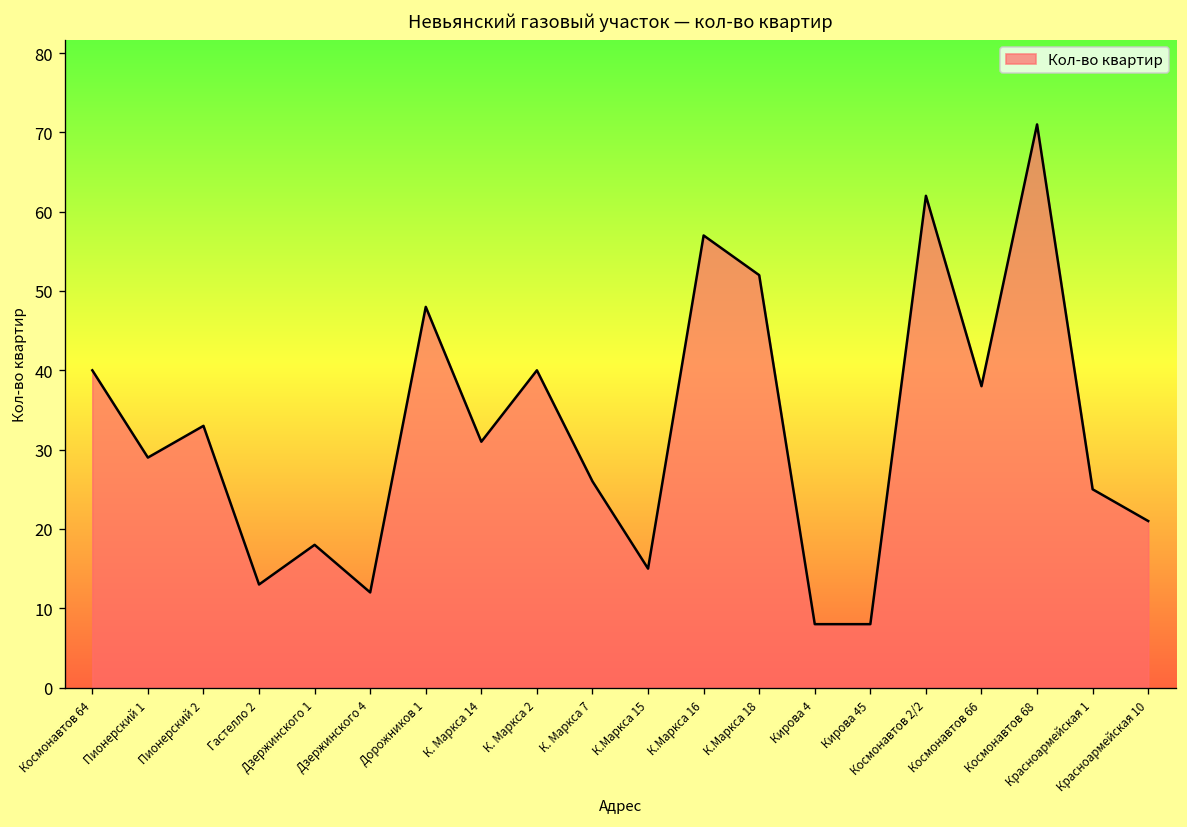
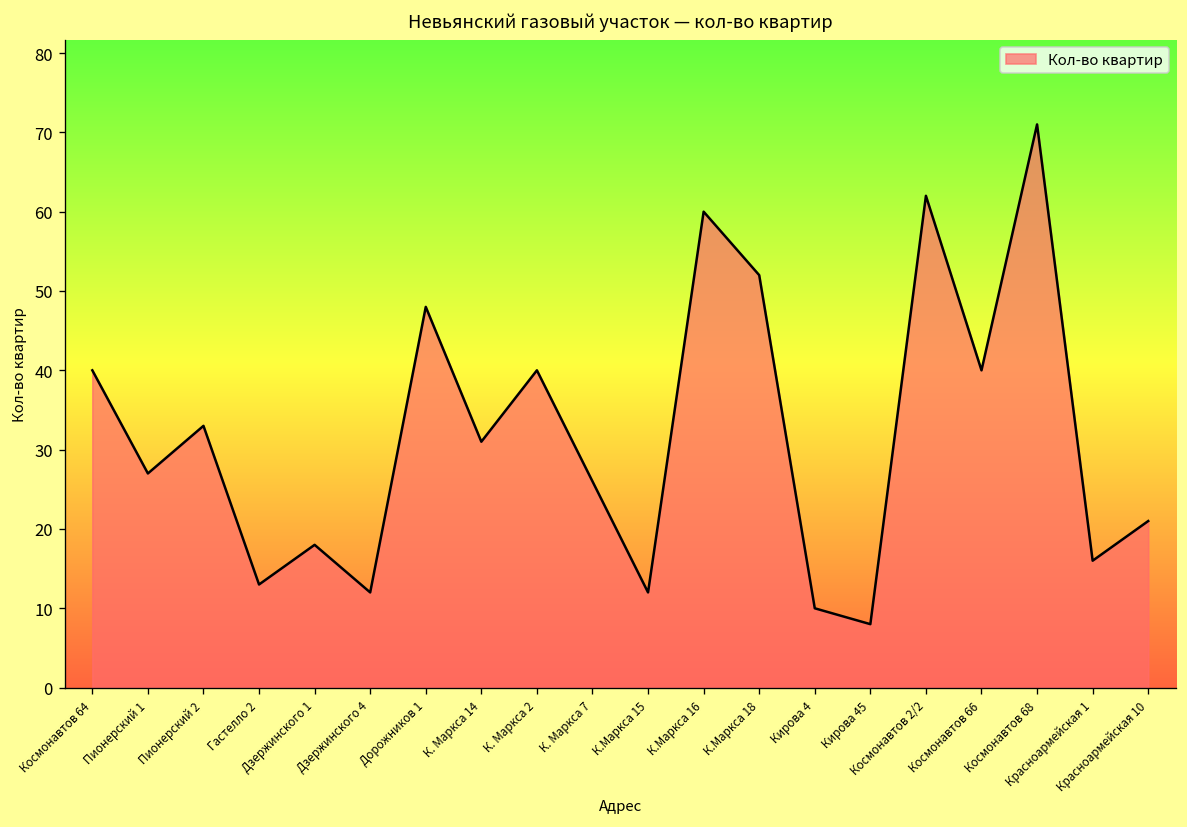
Пионерский 1: 29 -> 27
К.Маркса 15: 15 -> 12
К.Маркса 16: 57 -> 60
Кирова 4: 8 -> 10
Космонавтов 66: 38 -> 40
Красноармейская 1: 25 -> 16
